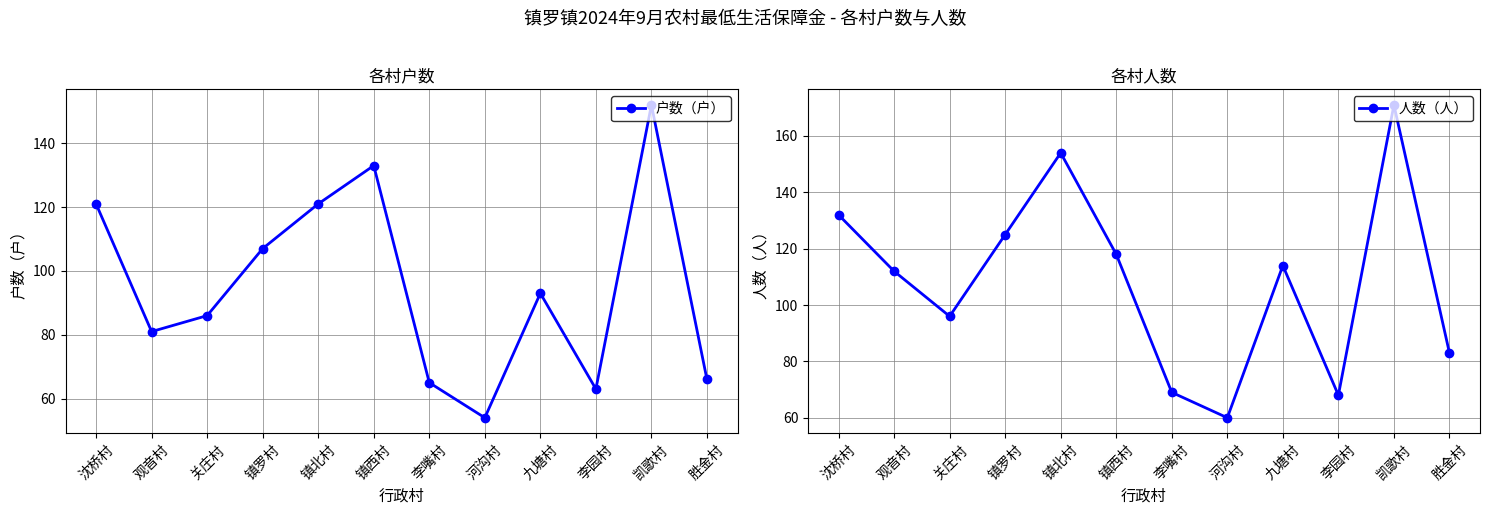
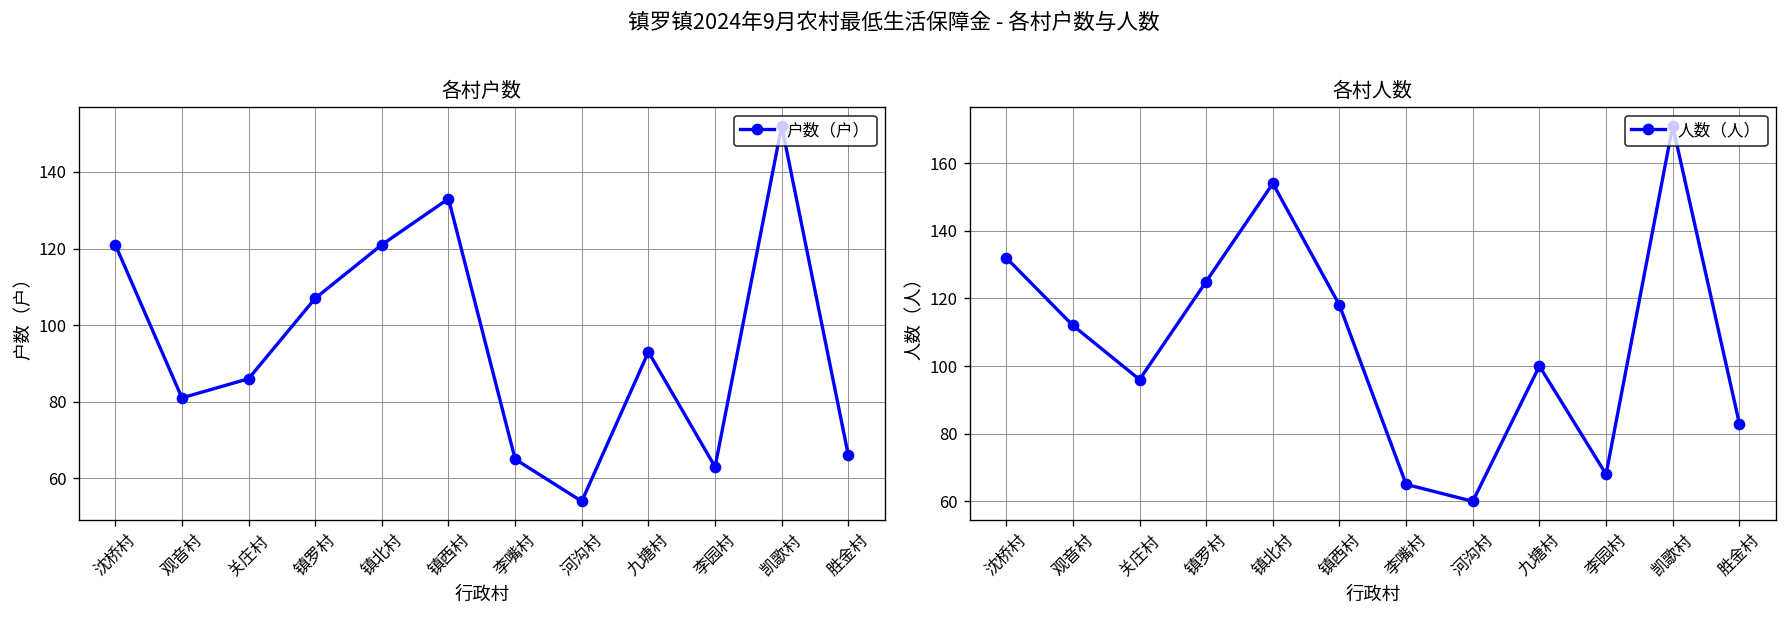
各村人数, 李嘴村: 69 -> 65
各村人数, 九塘村: 114 -> 100
